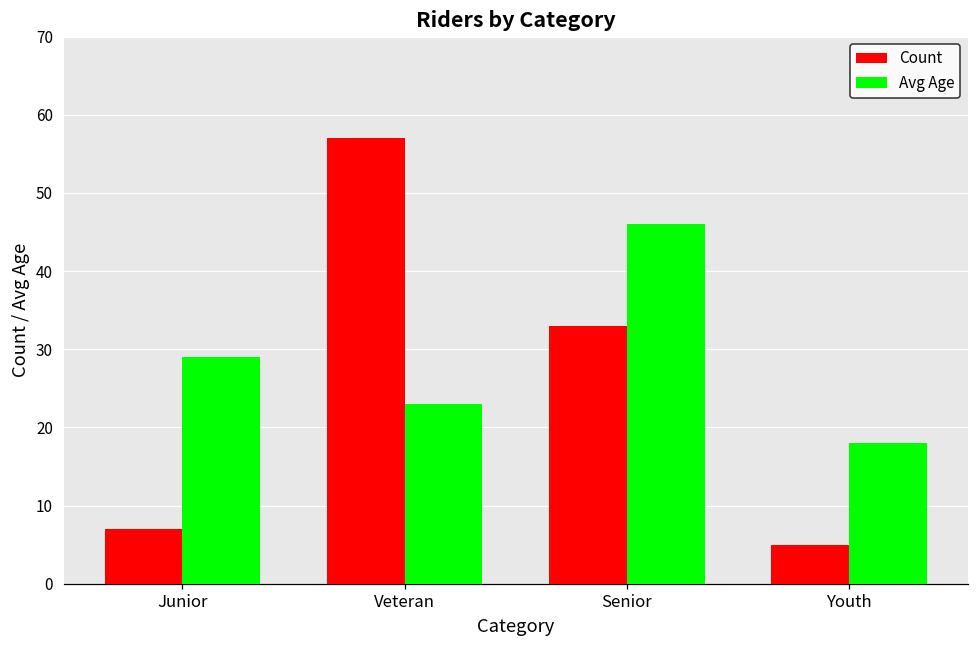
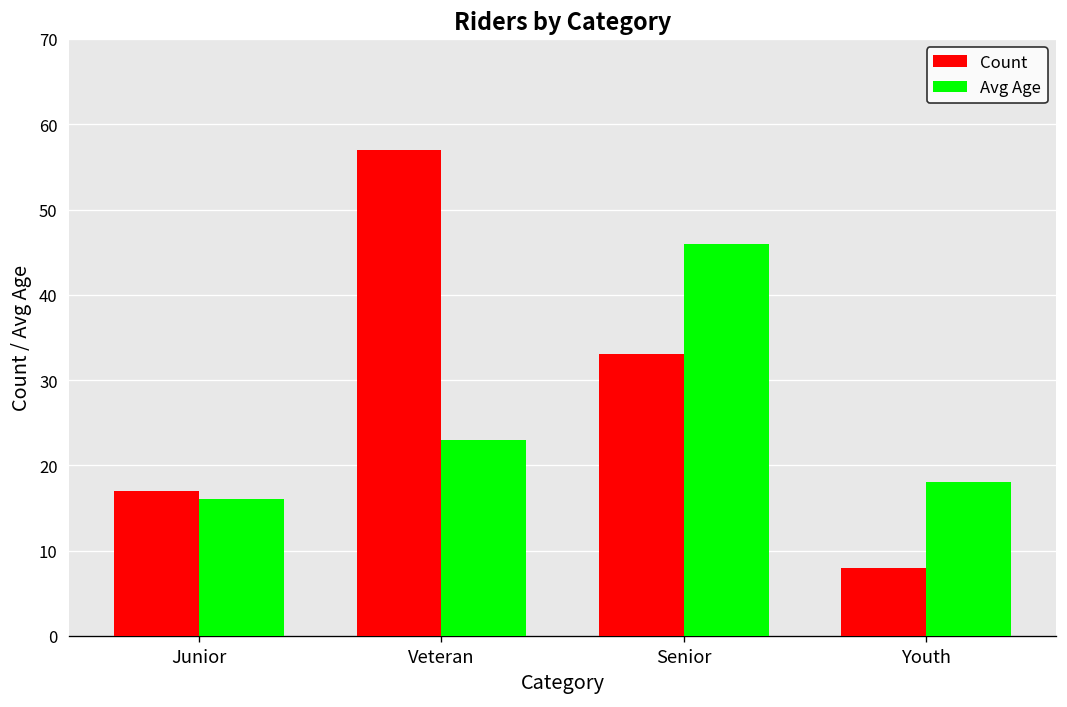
Count, Junior: 7 -> 17
Avg Age, Junior: 29 -> 16
Count, Youth: 5 -> 8
